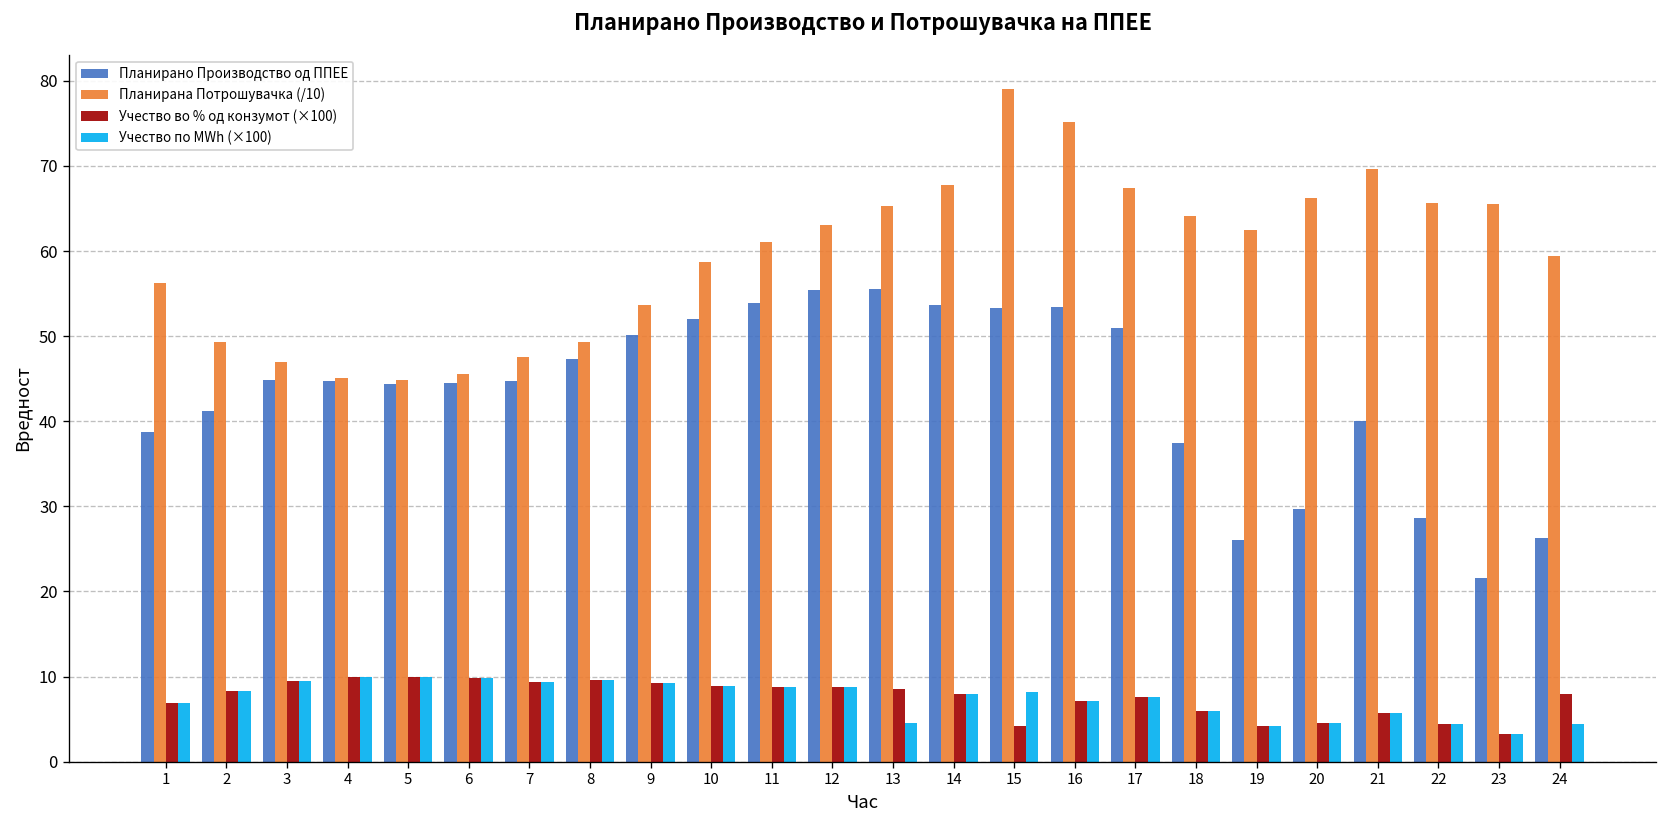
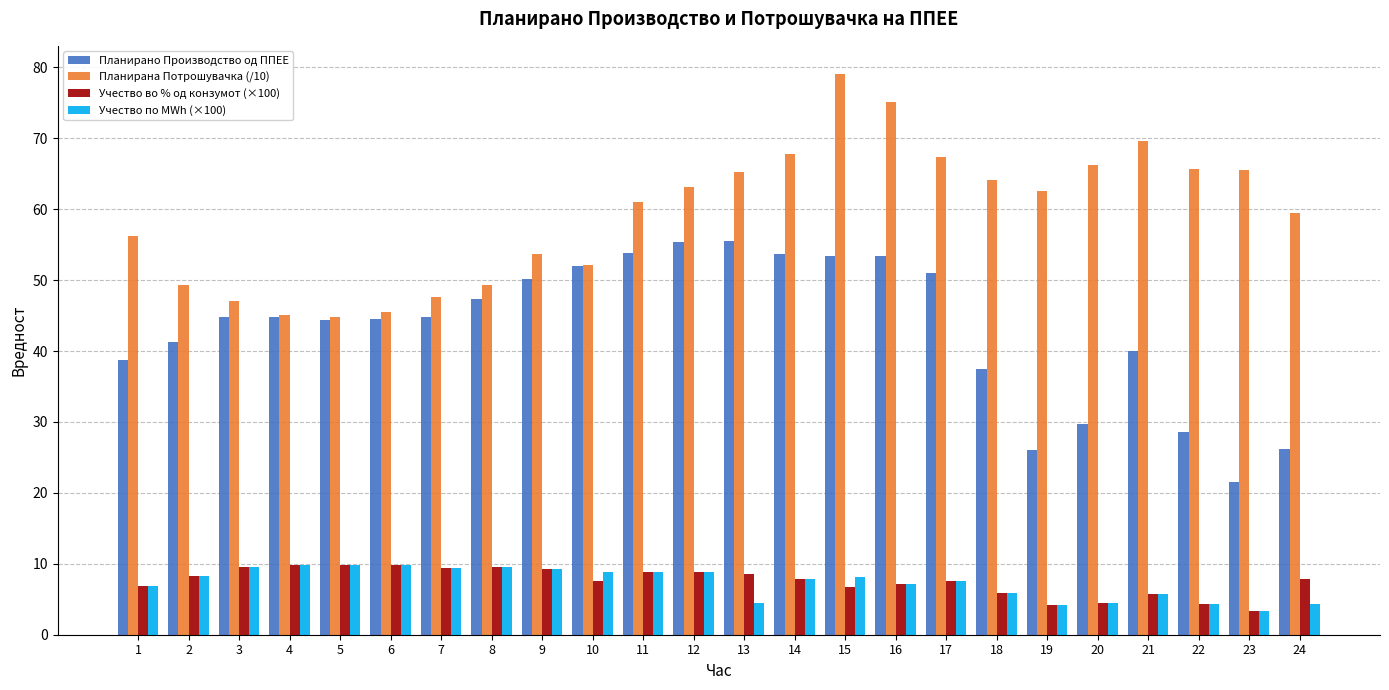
Планирана Потрошувачка (/10), 10: 59 -> 52
Учество во % од конзумот (×100), 10: 9 -> 8
Учество во % од конзумот (×100), 15: 4 -> 7
